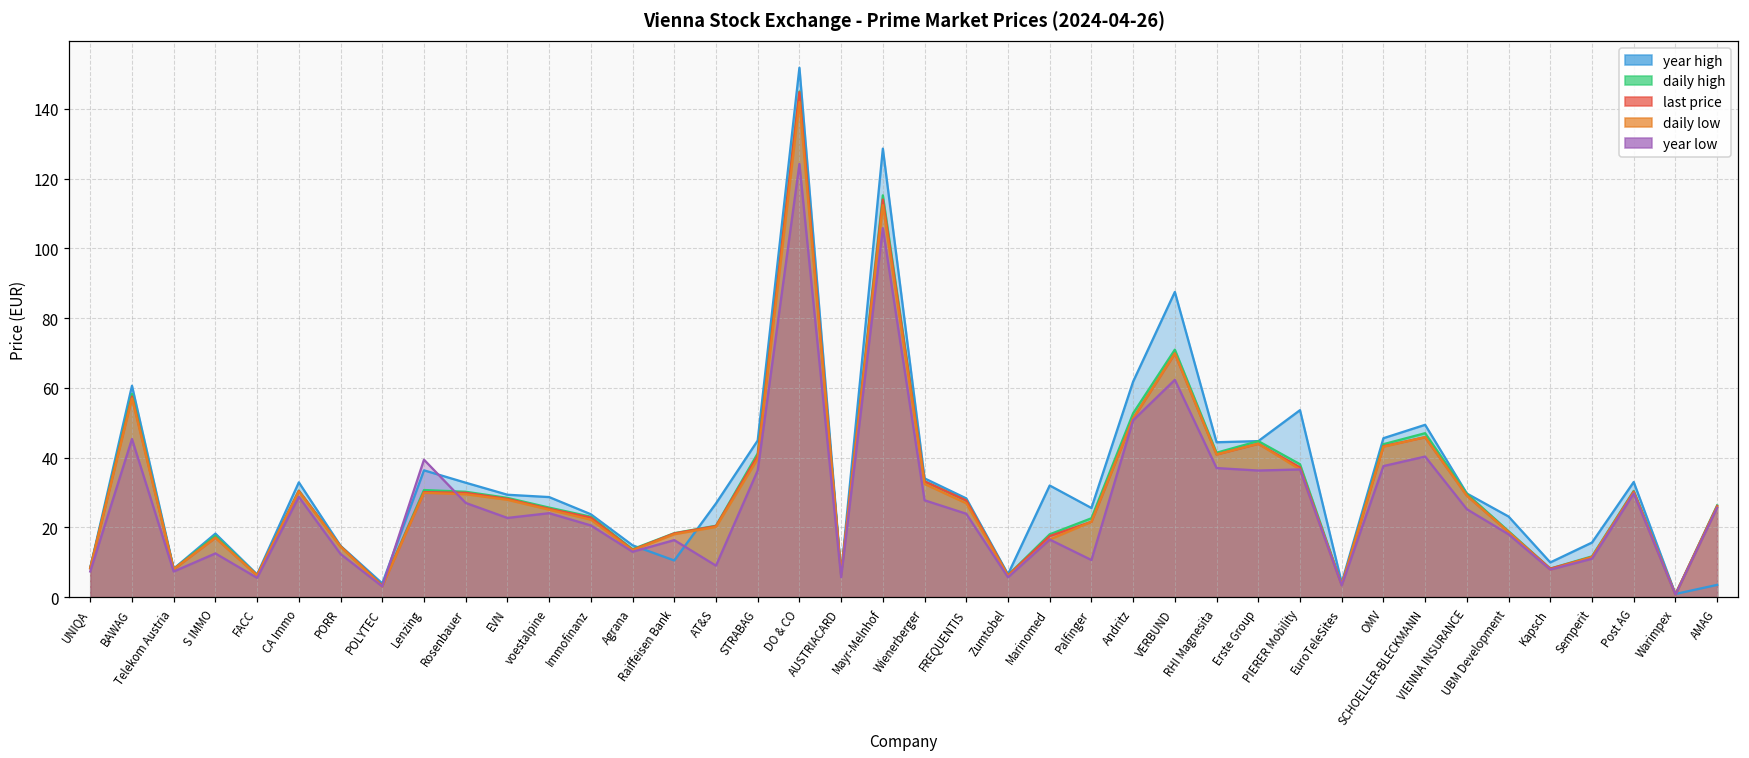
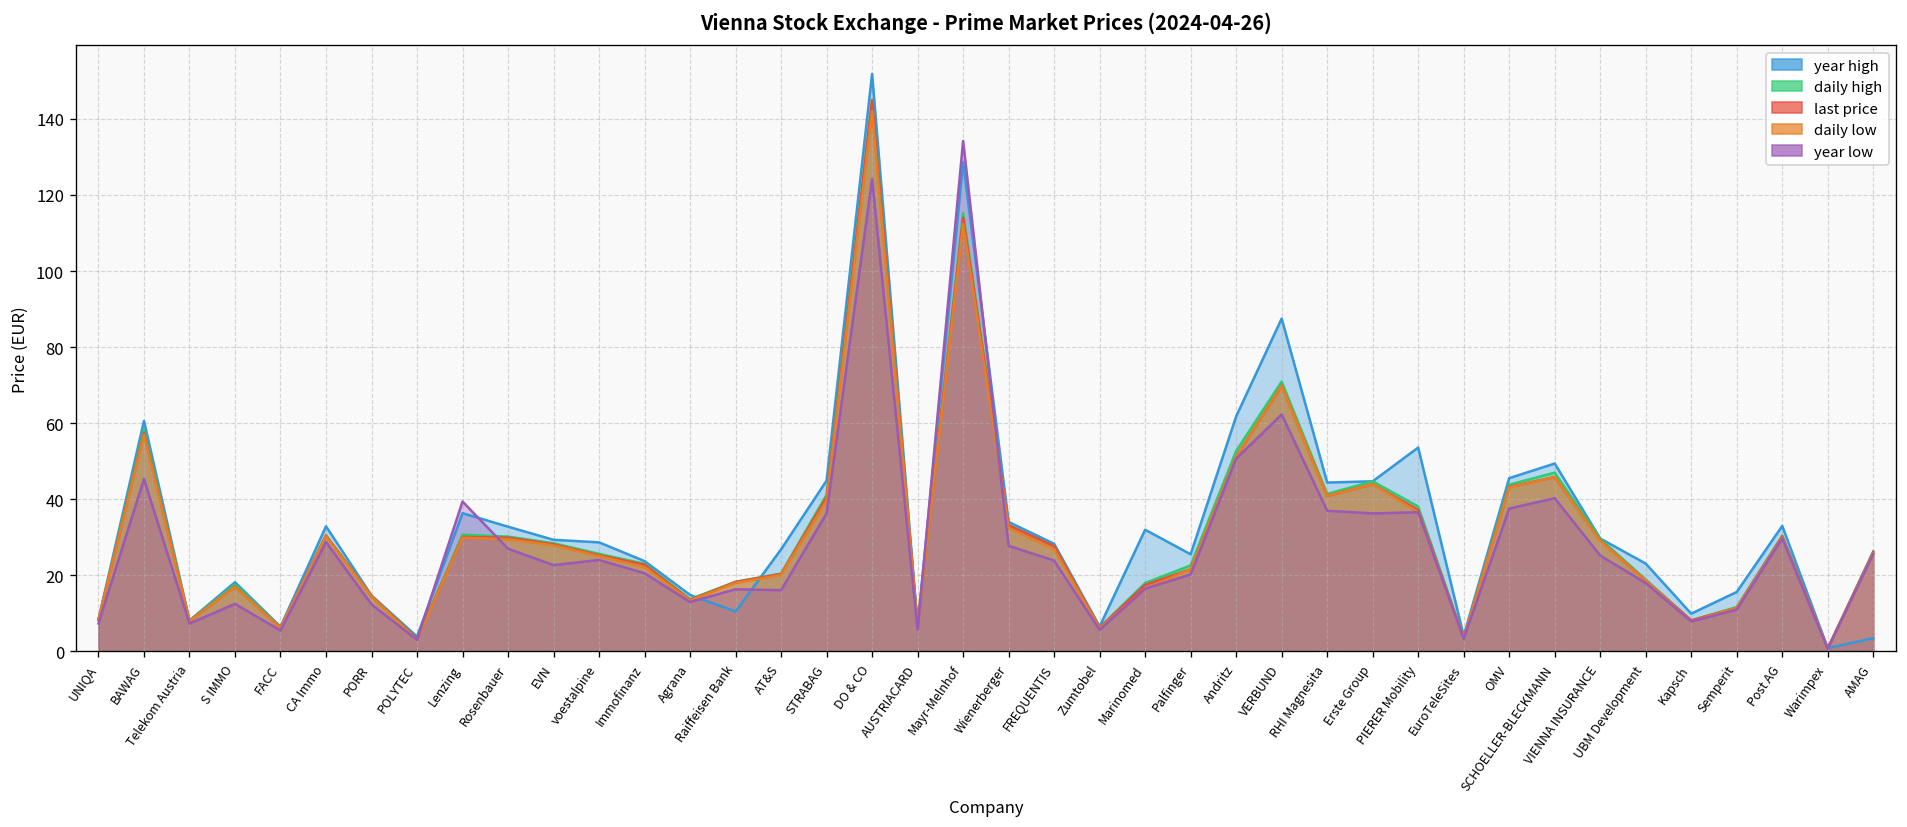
year low, AT&S: 9 -> 16
year low, Mayr-Melnhof: 106 -> 134
year low, Palfinger: 11 -> 20
